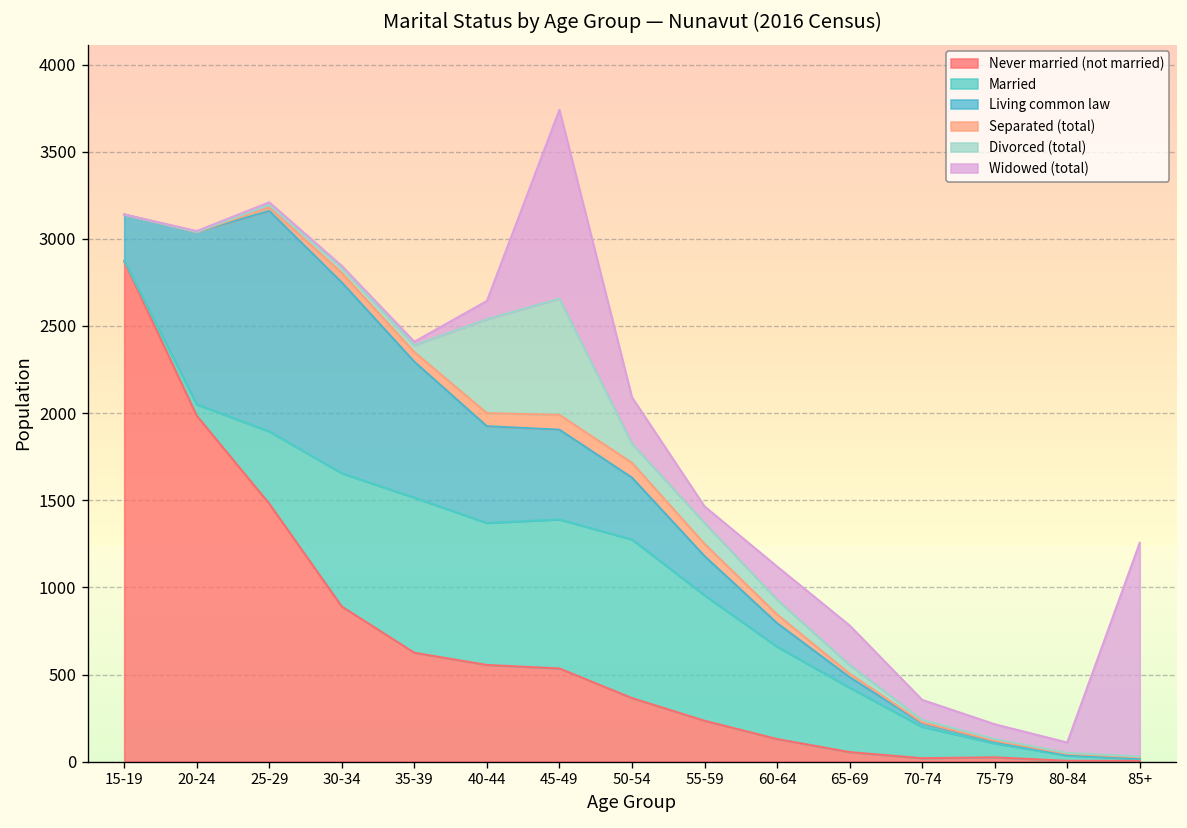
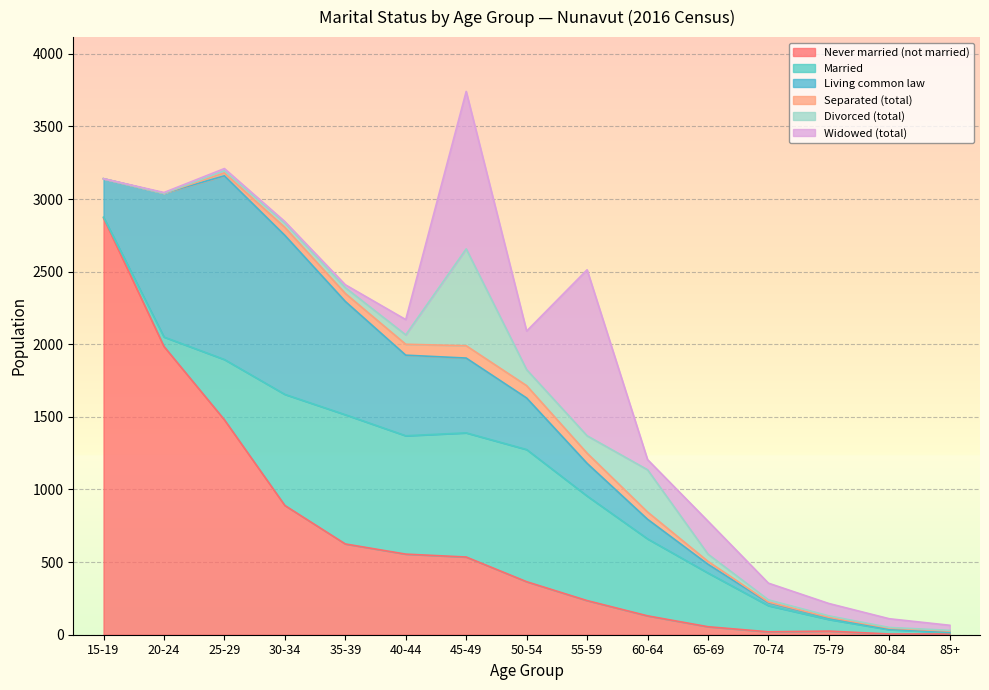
Divorced (total), 40-44: 540 -> 70
Widowed (total), 55-59: 100 -> 1140
Divorced (total), 60-64: 90 -> 290
Widowed (total), 60-64: 190 -> 70
Widowed (total), 85+: 1230 -> 40
